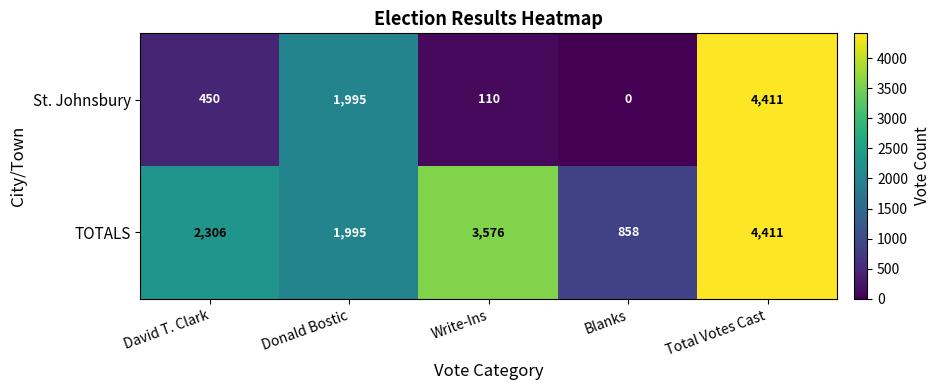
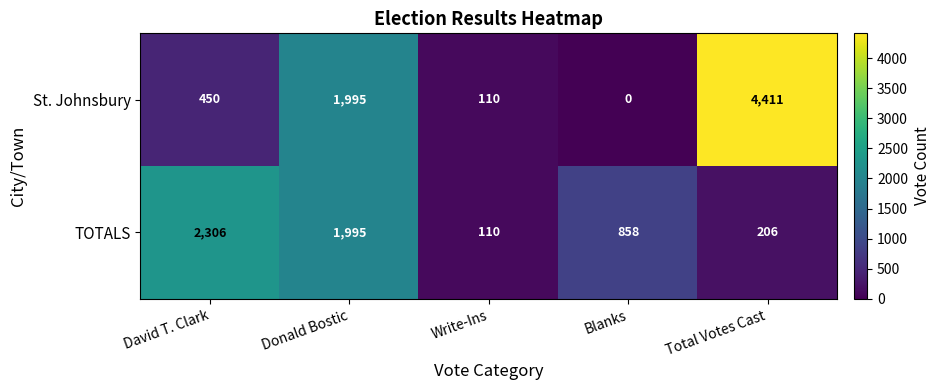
TOTALS, Write-Ins: 3,576 -> 110
TOTALS, Total Votes Cast: 4,411 -> 206
